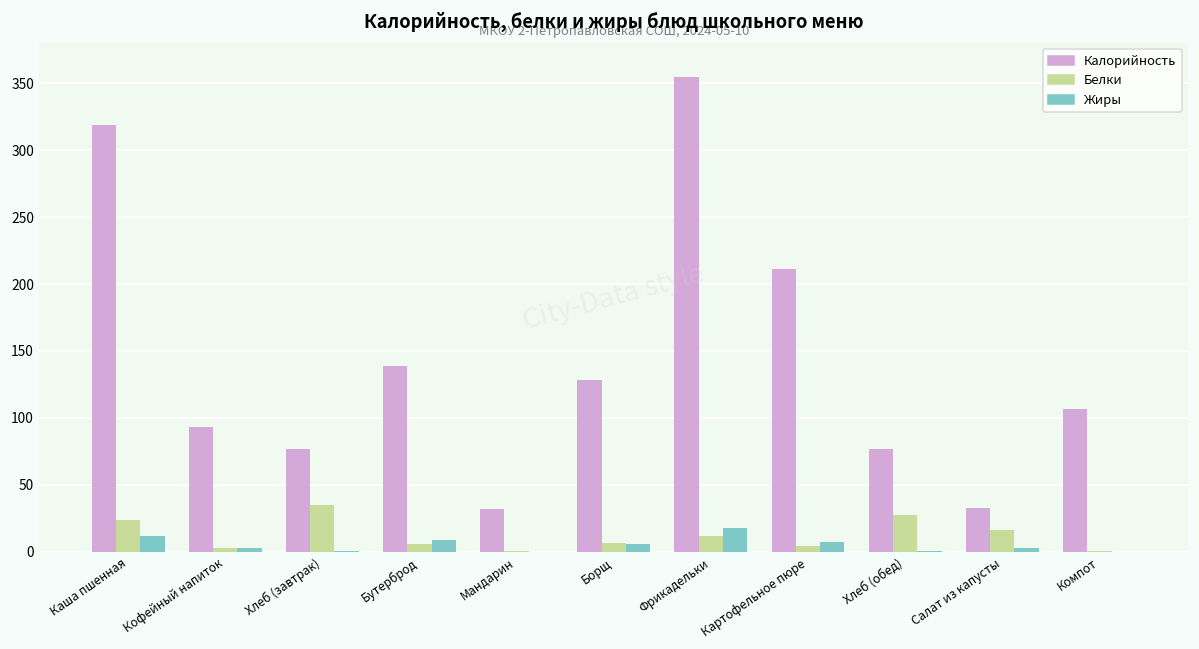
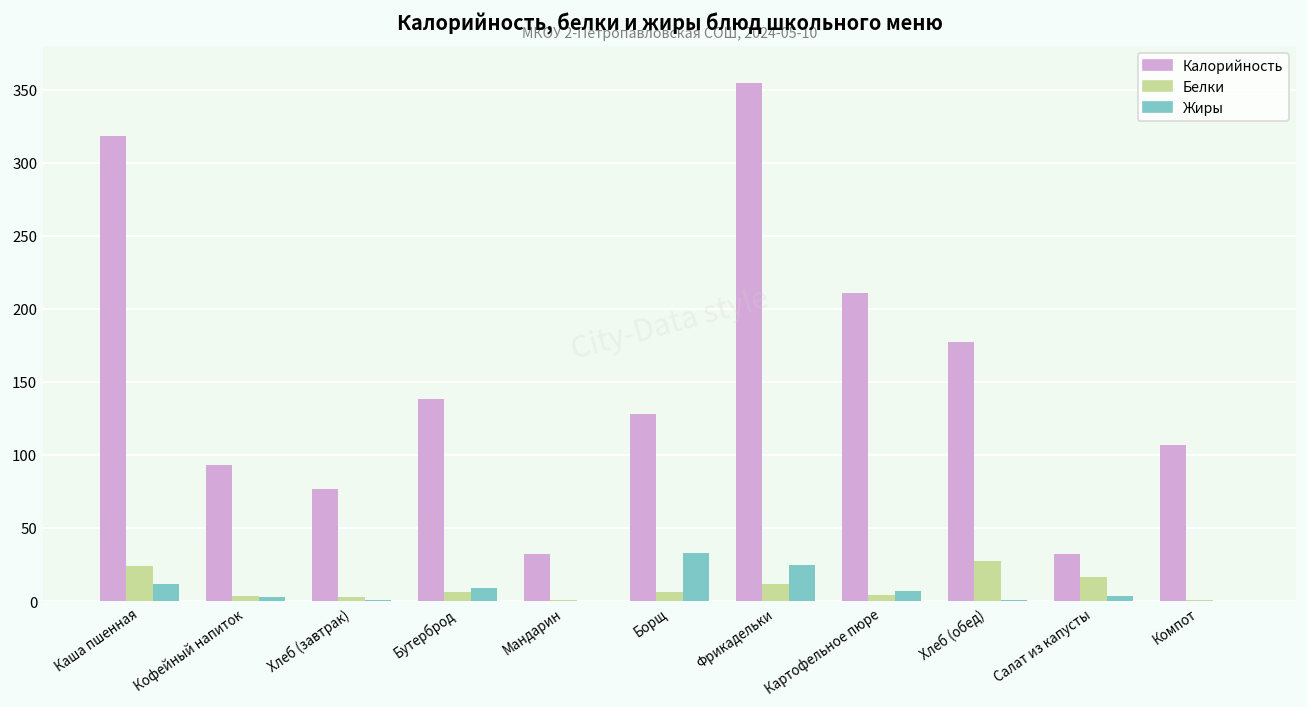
Белки, Хлеб (завтрак): 35 -> 3
Жиры, Борщ: 6 -> 33
Жиры, Фрикадельки: 18 -> 24
Калорийность, Хлеб (обед): 77 -> 178
